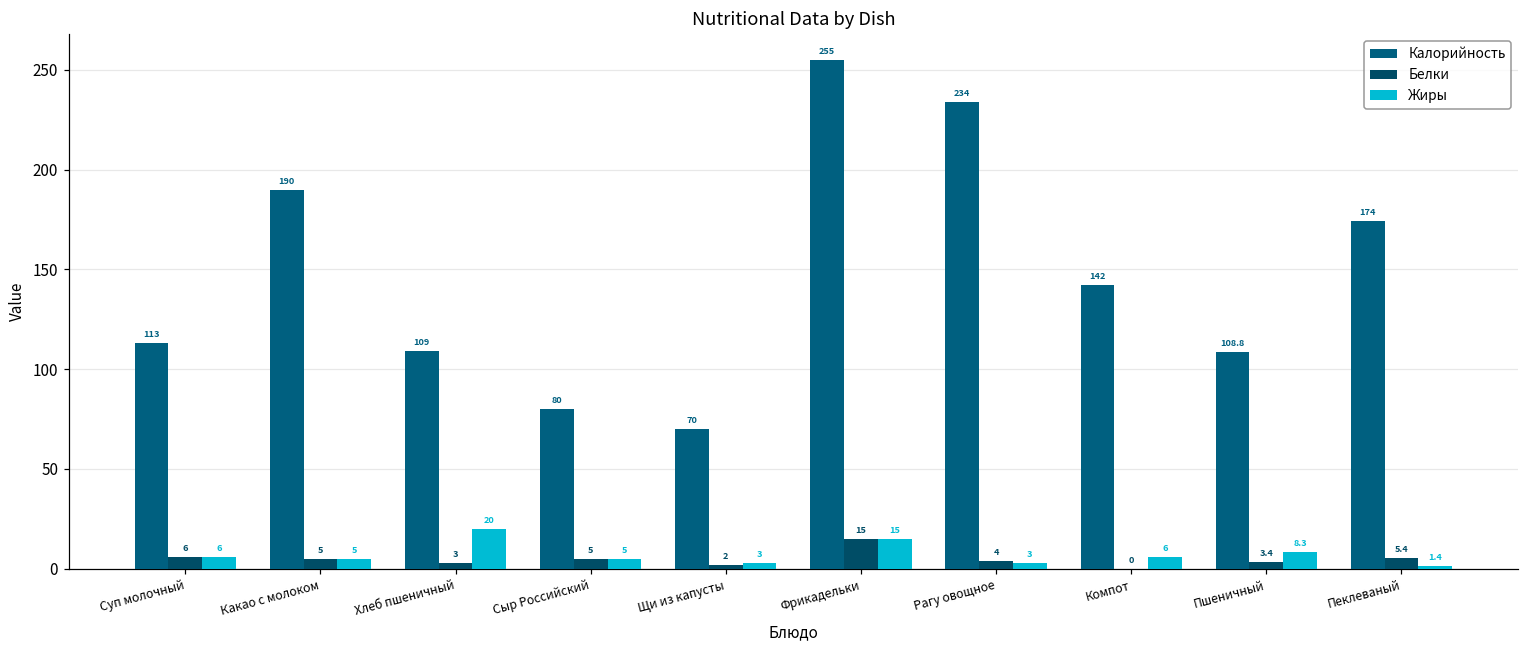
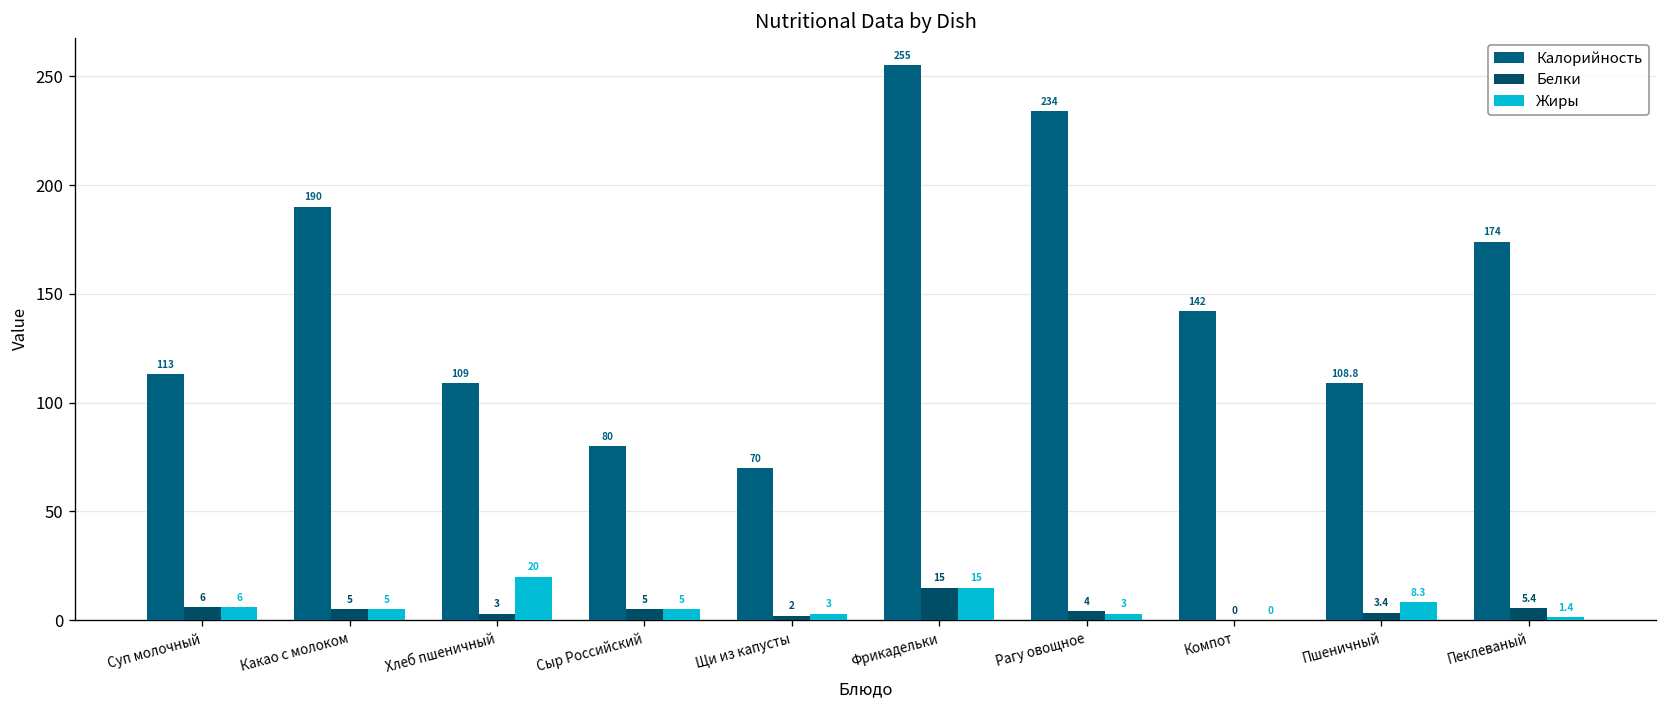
Жиры, Компот: 6 -> 0
